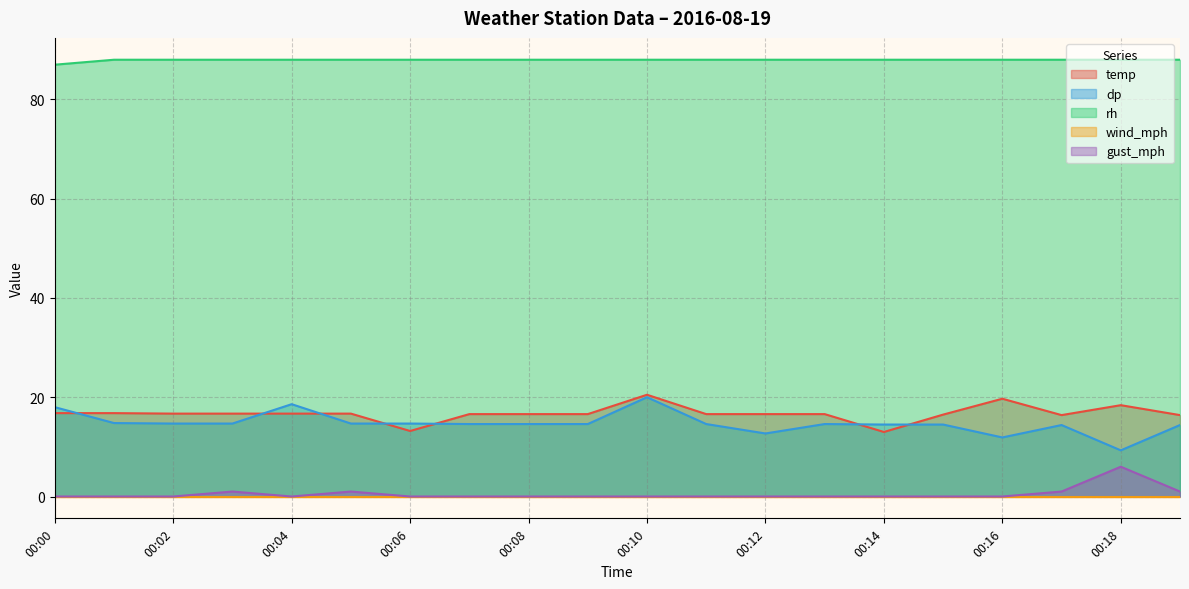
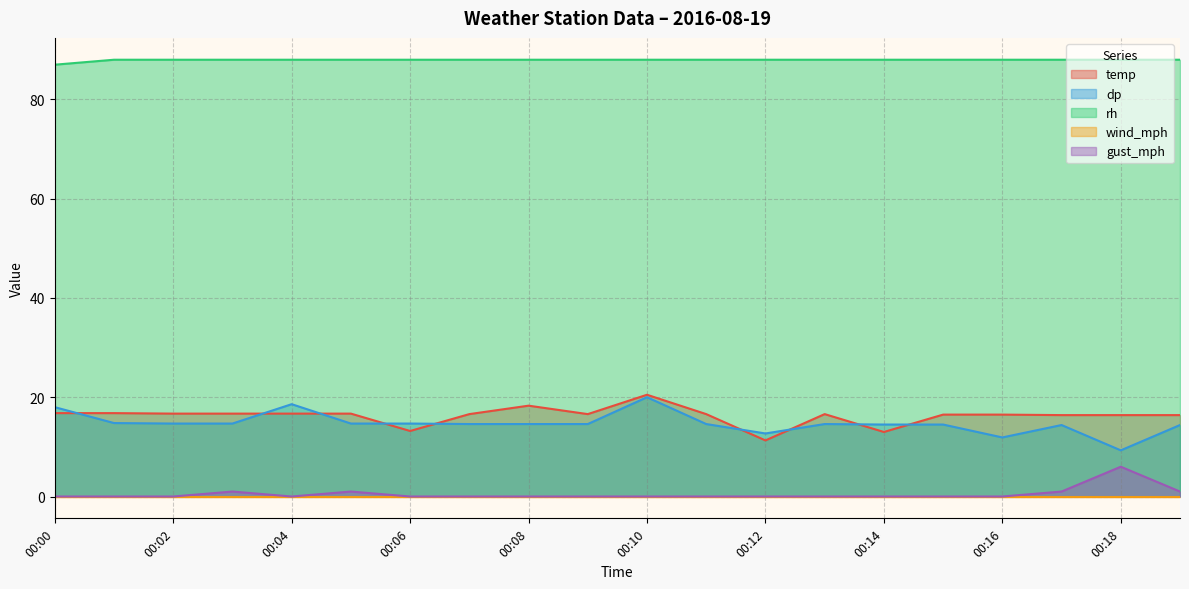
temp, 00:08: 17 -> 18
temp, 00:12: 17 -> 11
temp, 00:16: 20 -> 17
temp, 00:18: 18 -> 16
